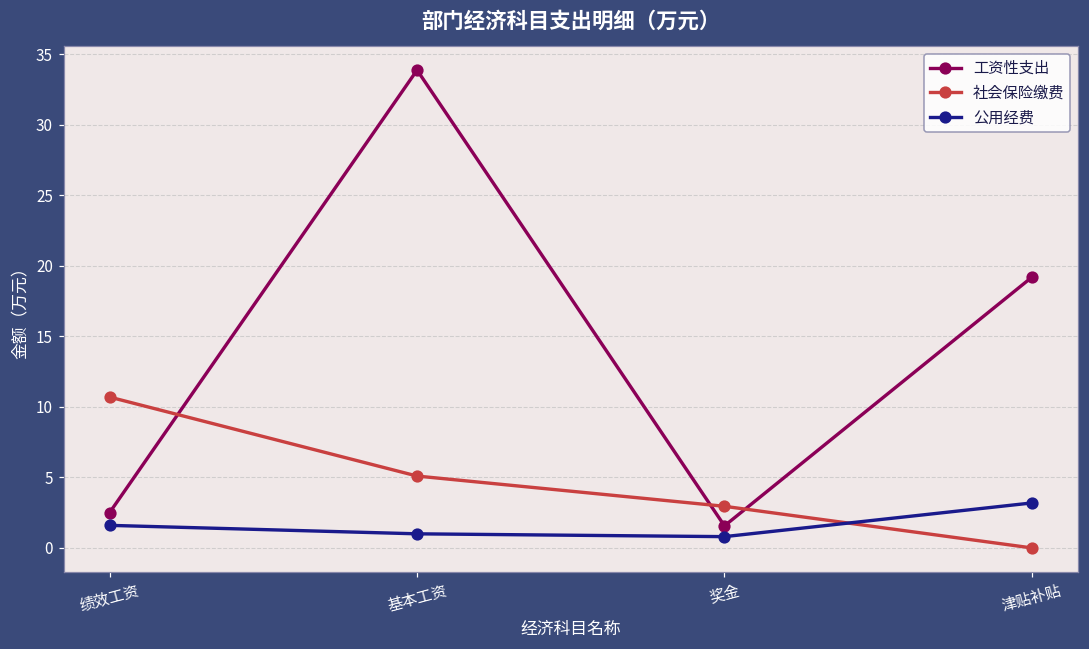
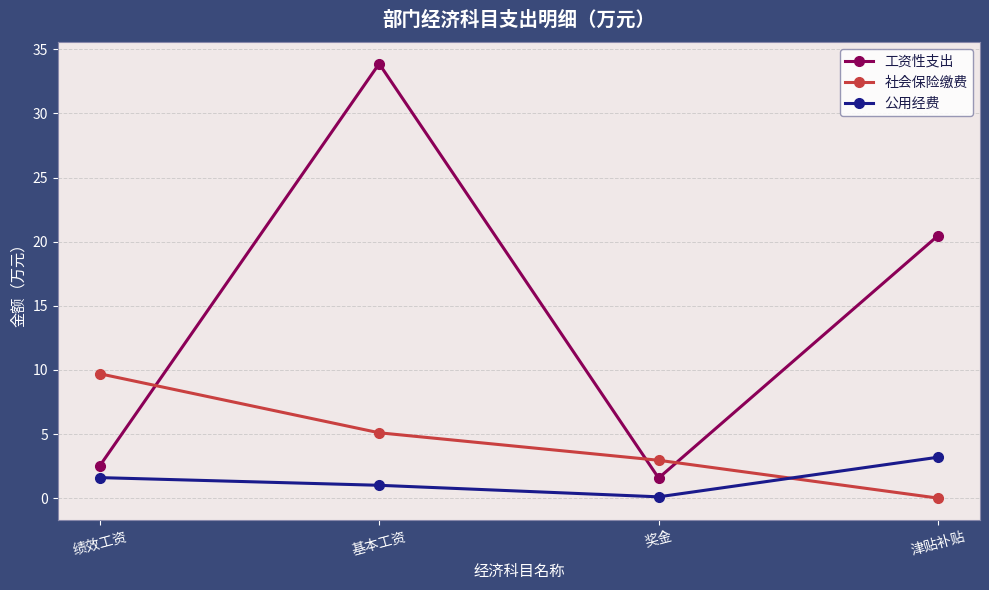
社会保险缴费, 绩效工资: 10.7 -> 9.7
公用经费, 奖金: 0.8 -> 0.1
工资性支出, 津贴补贴: 19.2 -> 20.5
